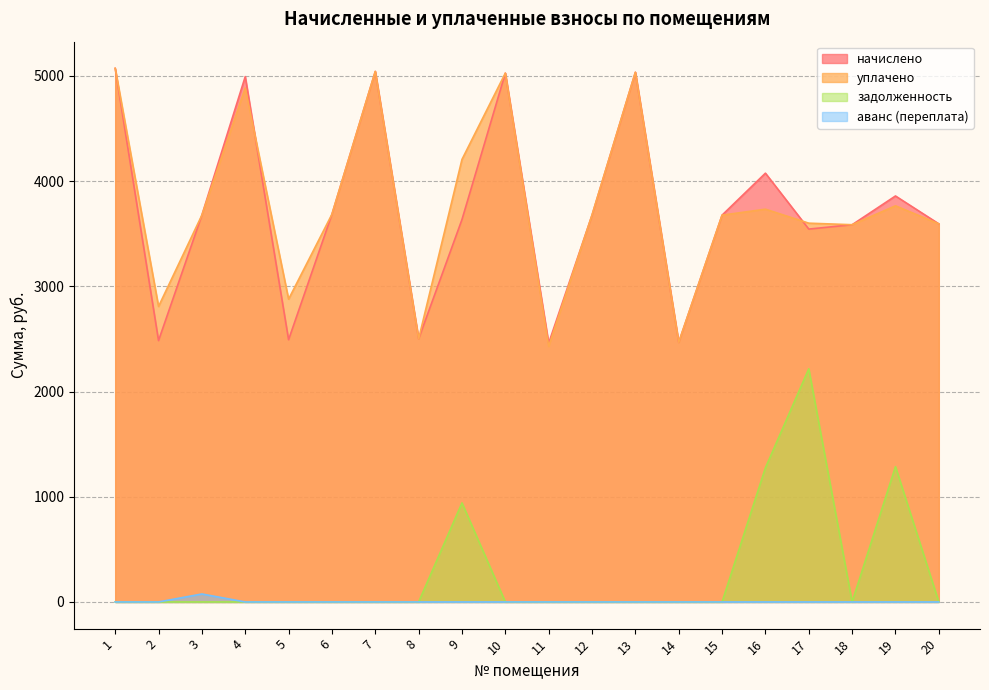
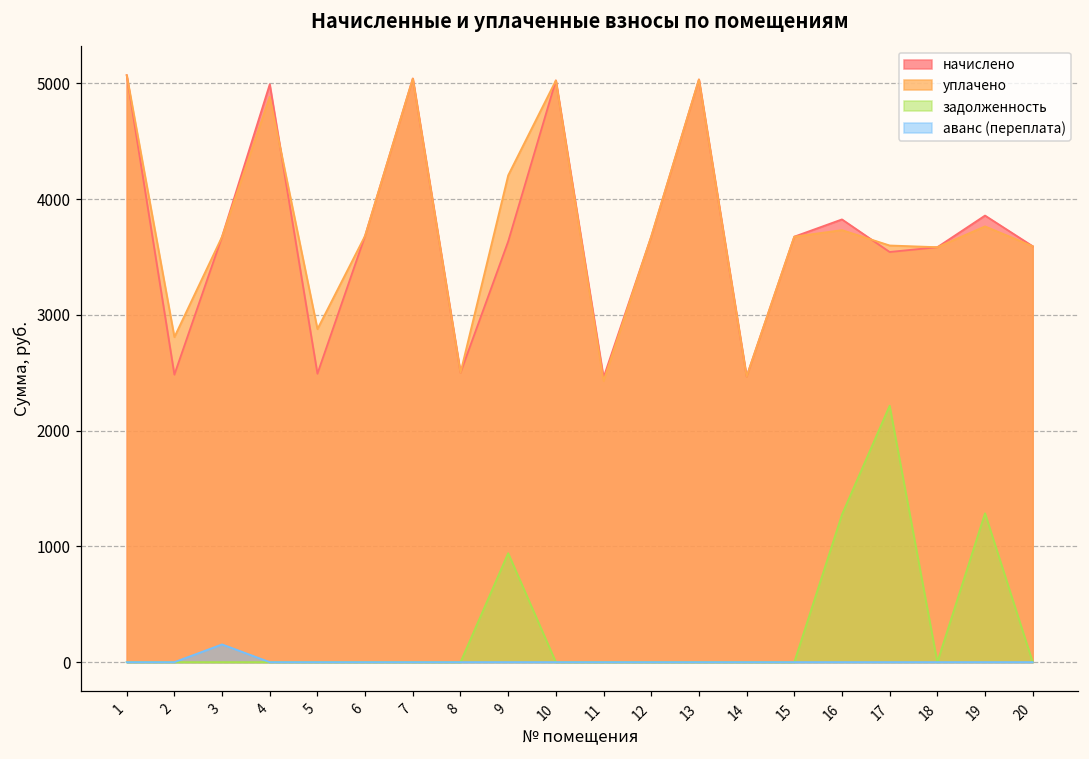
аванс (переплата), 3: 80 -> 150
начислено, 16: 4080 -> 3830
